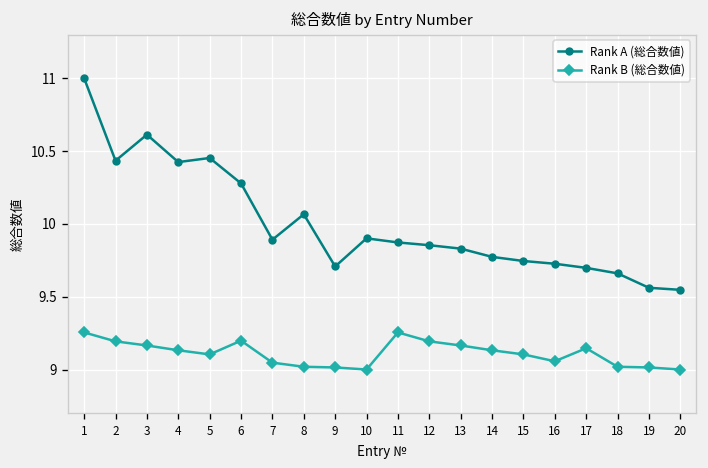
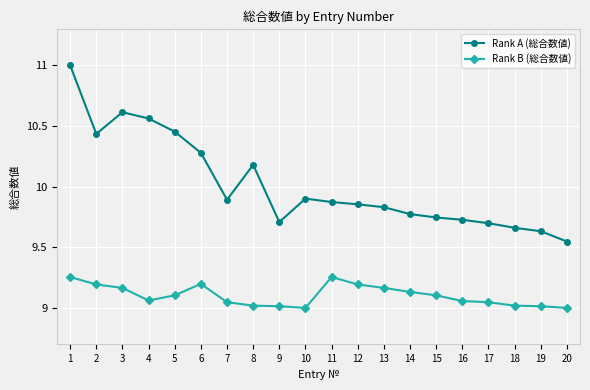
Rank A (総合数値), 4: 10.42 -> 10.56
Rank B (総合数値), 4: 9.13 -> 9.06
Rank A (総合数値), 8: 10.07 -> 10.18
Rank B (総合数値), 17: 9.15 -> 9.05
Rank A (総合数値), 19: 9.56 -> 9.63
